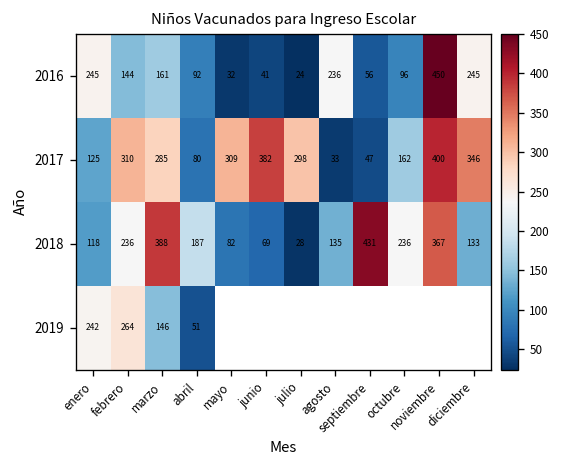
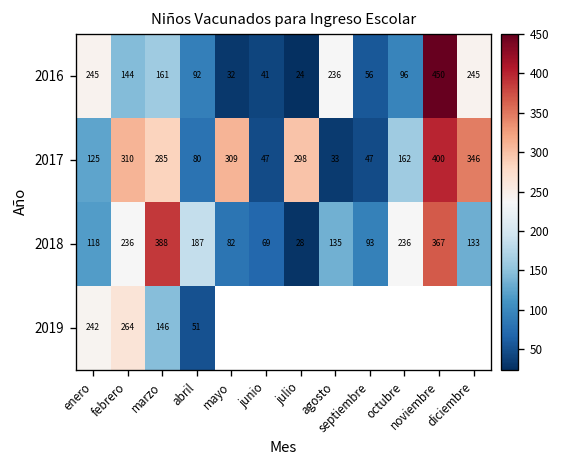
2017, junio: 382 -> 47
2018, septiembre: 431 -> 93
